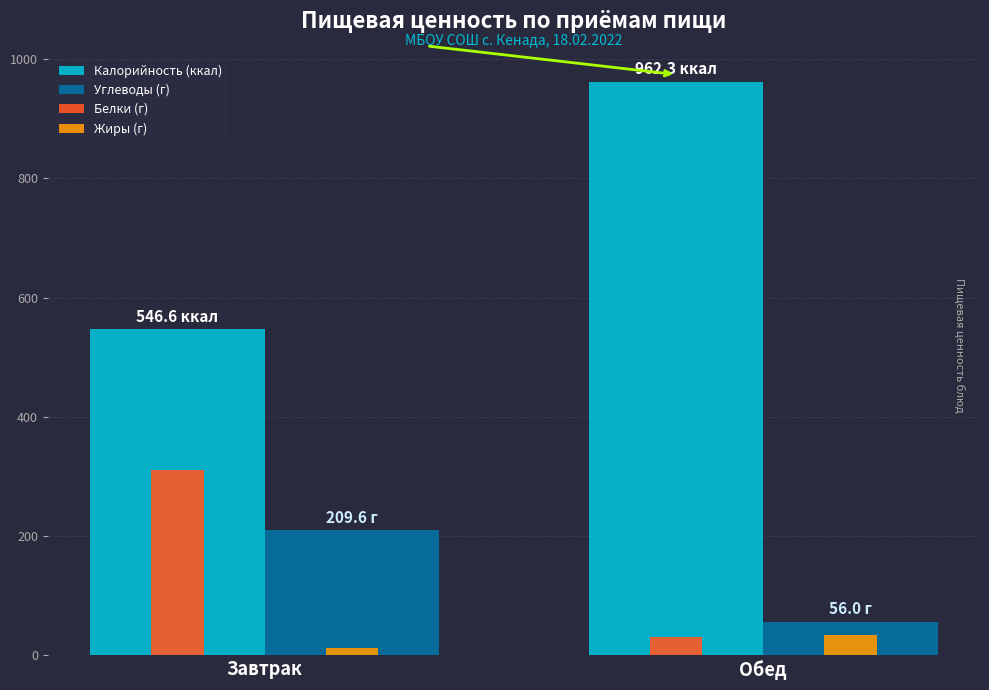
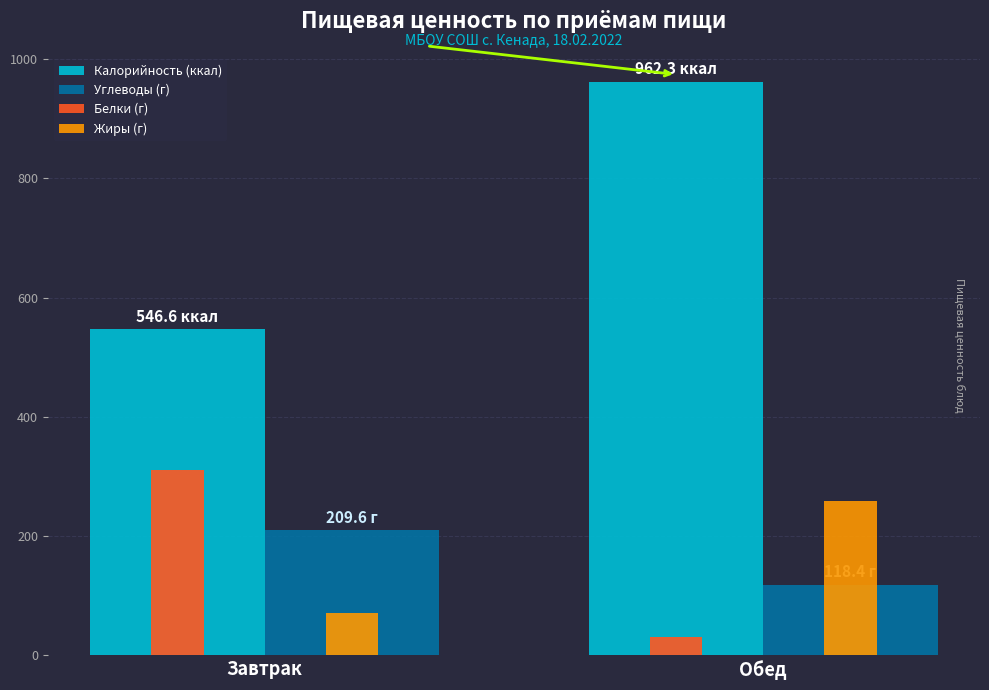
Жиры (г), Завтрак: 10 -> 70
Углеводы (г), Обед: 60 -> 120
Жиры (г), Обед: 30 -> 260
